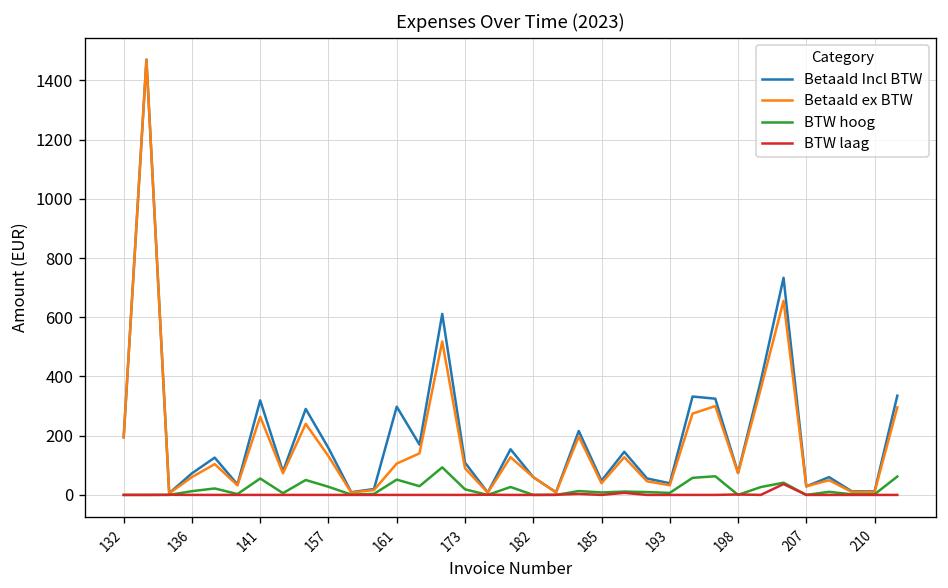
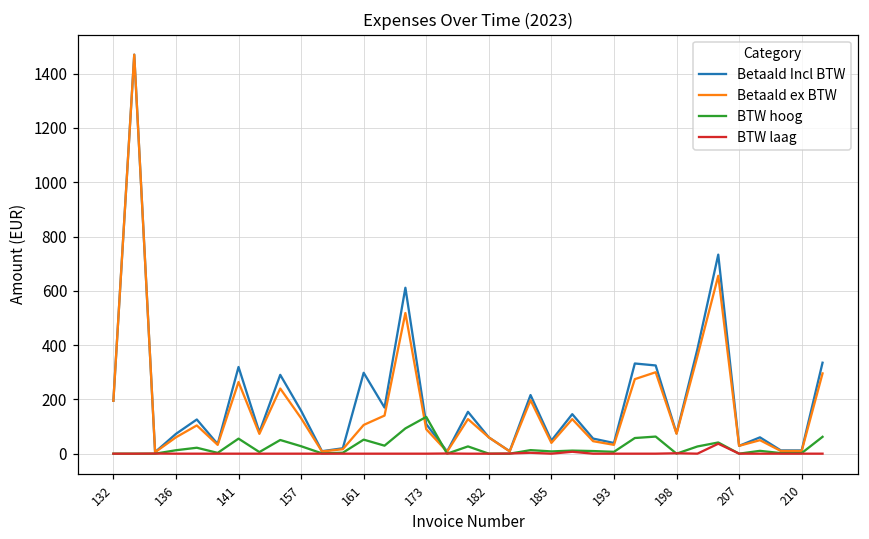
BTW hoog, 173: 20 -> 140
